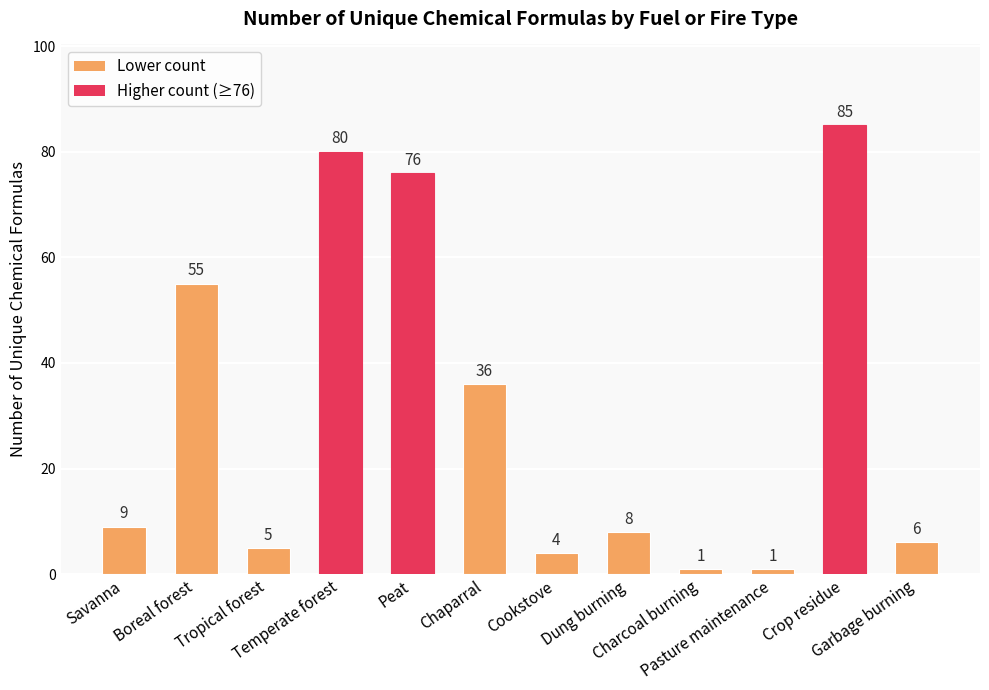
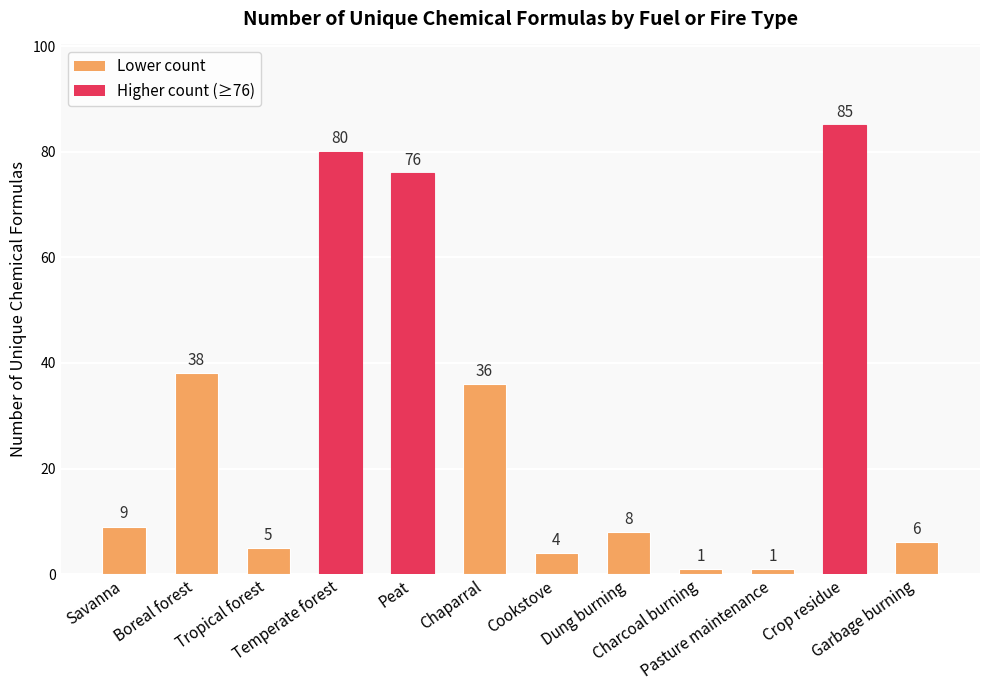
Boreal forest: 55 -> 38
